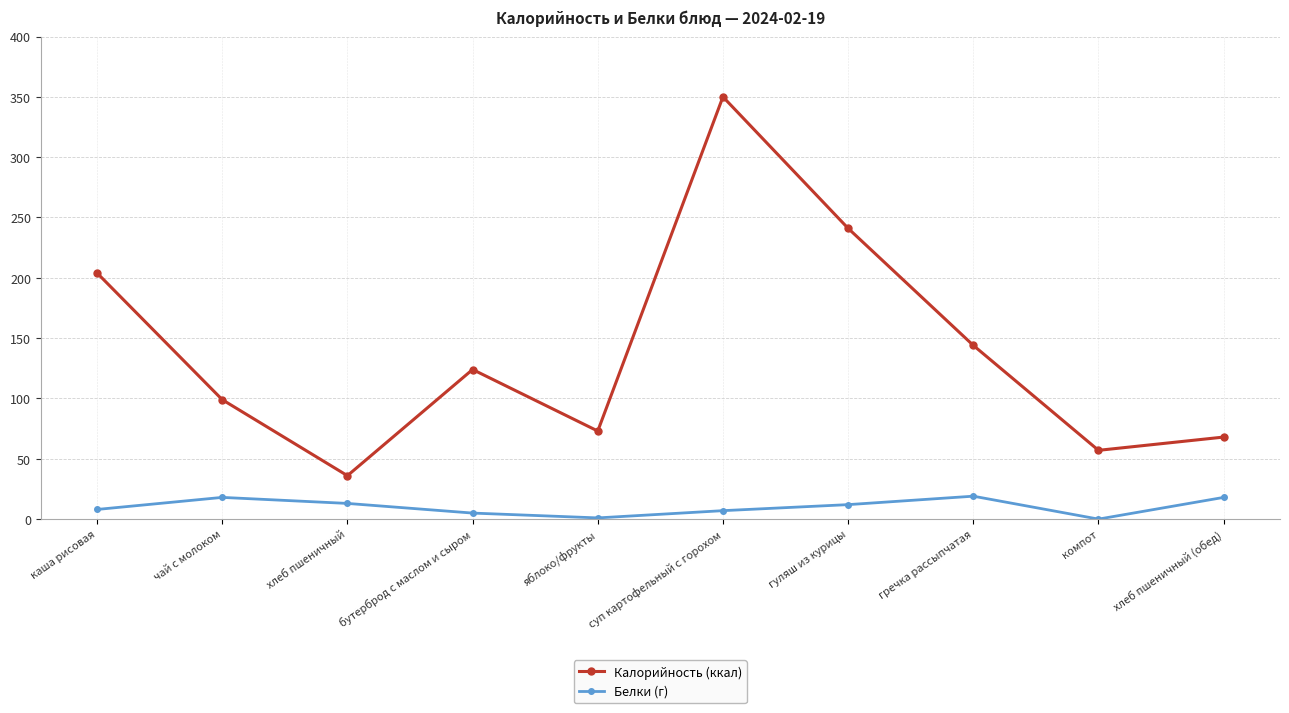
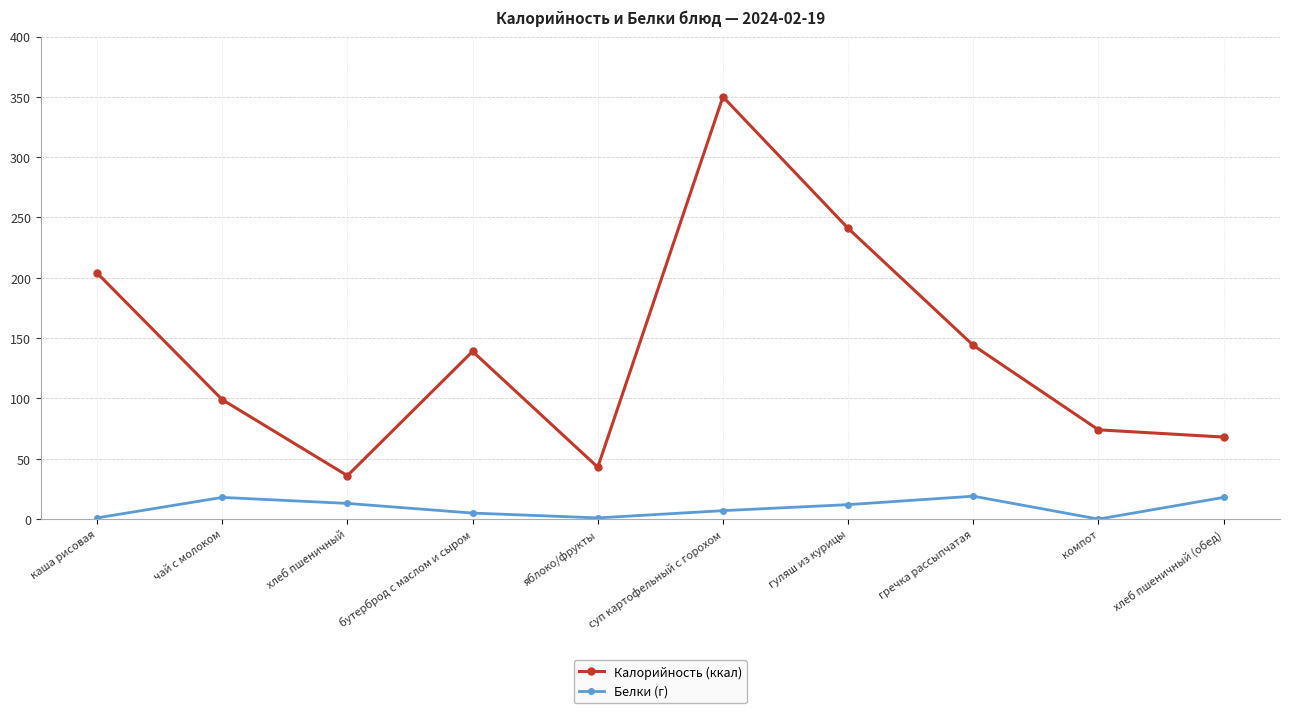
Белки (г), каша рисовая: 8 -> 1
Калорийность (ккал), бутерброд с маслом и сыром: 124 -> 139
Калорийность (ккал), яблоко/фрукты: 73 -> 43
Калорийность (ккал), компот: 57 -> 74
